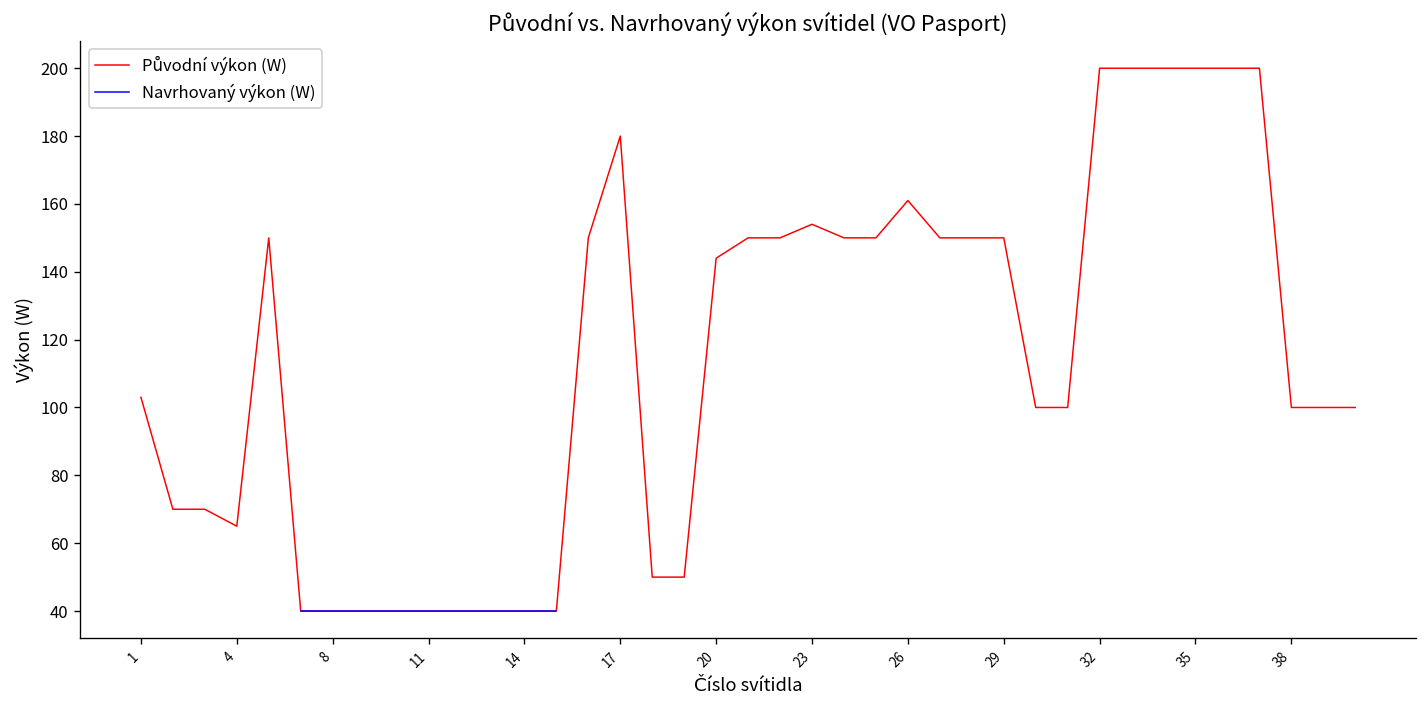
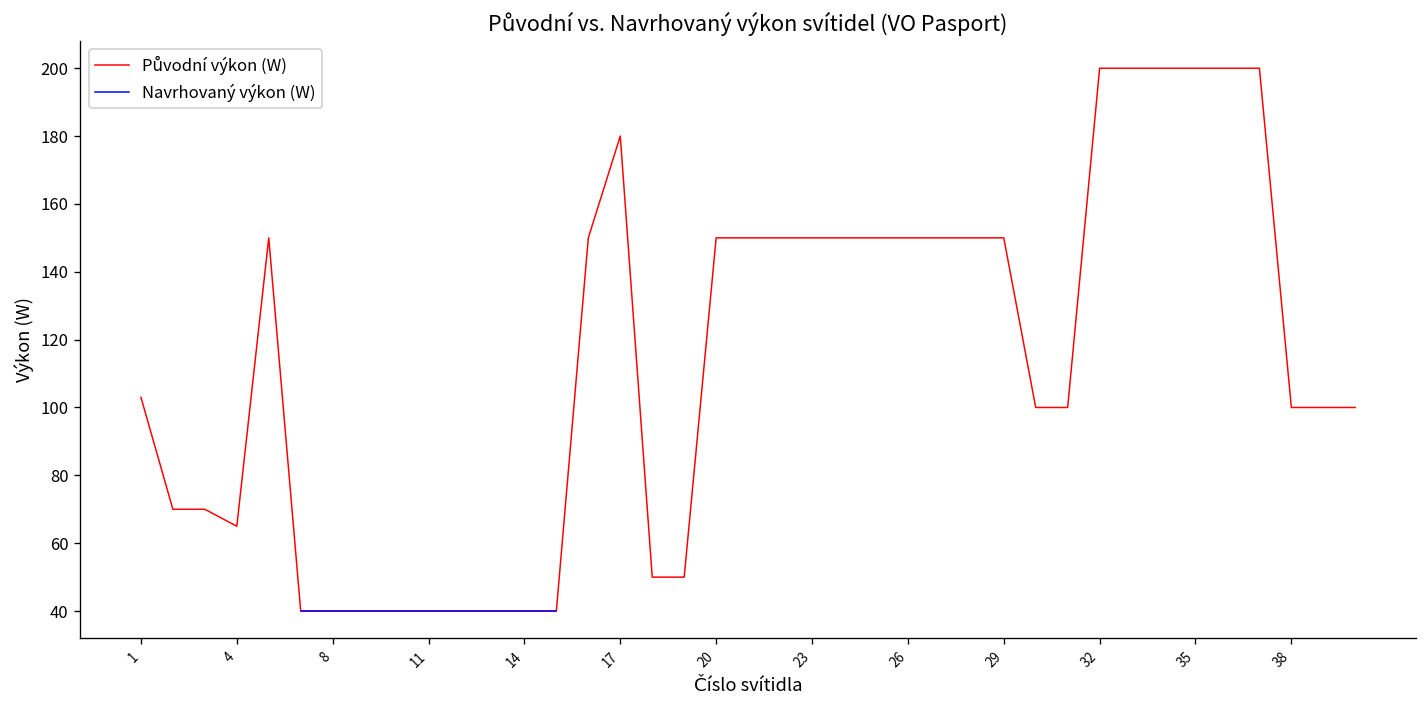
Původní výkon (W), 20: 144 -> 150
Původní výkon (W), 23: 154 -> 150
Původní výkon (W), 26: 161 -> 150
